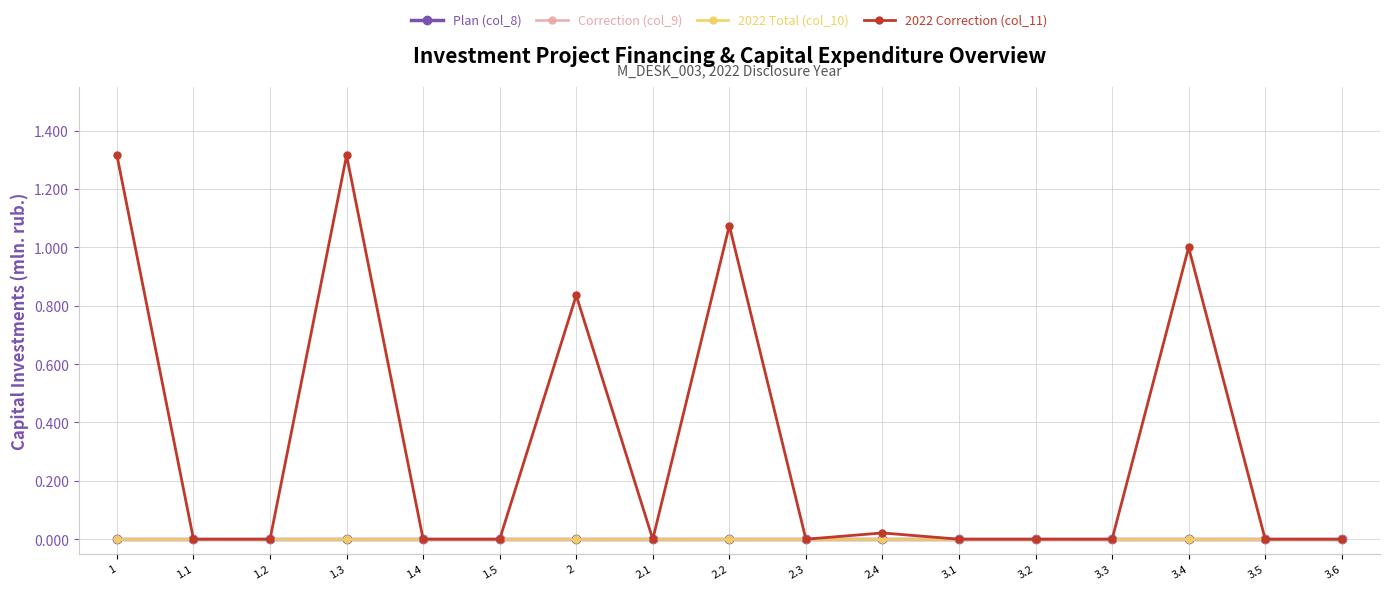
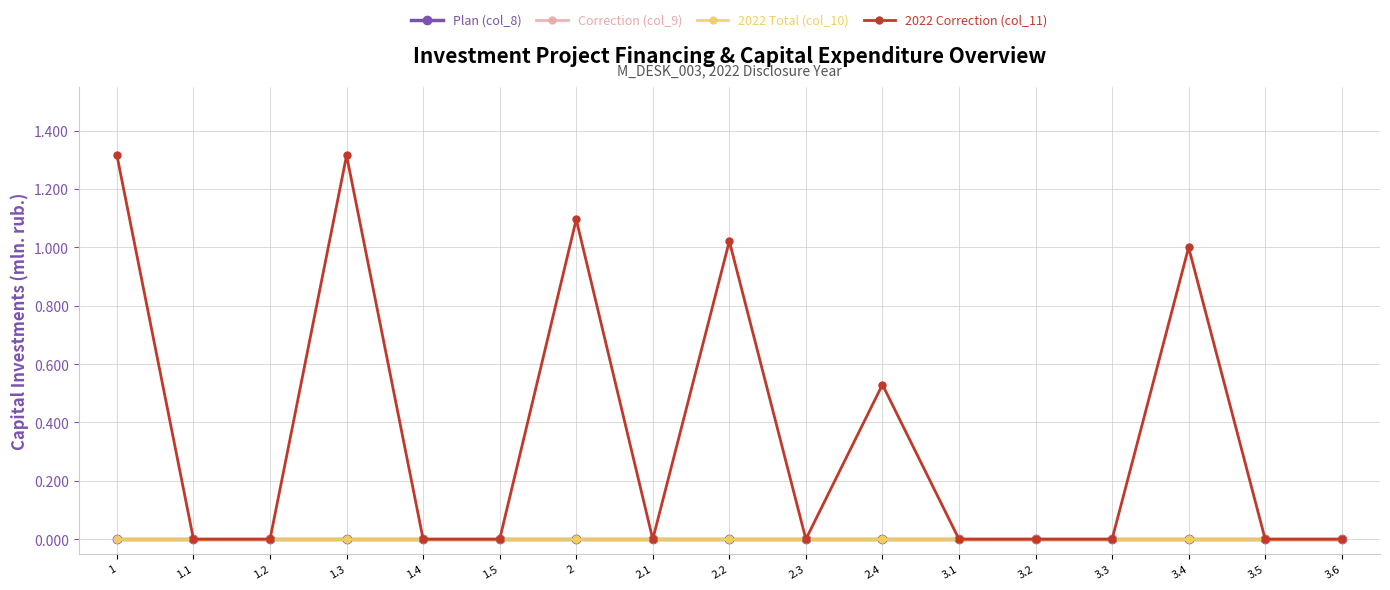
2022 Correction (col_11), 2: 0.84 -> 1.10
2022 Correction (col_11), 2.2: 1.07 -> 1.02
2022 Correction (col_11), 2.4: 0.02 -> 0.53
